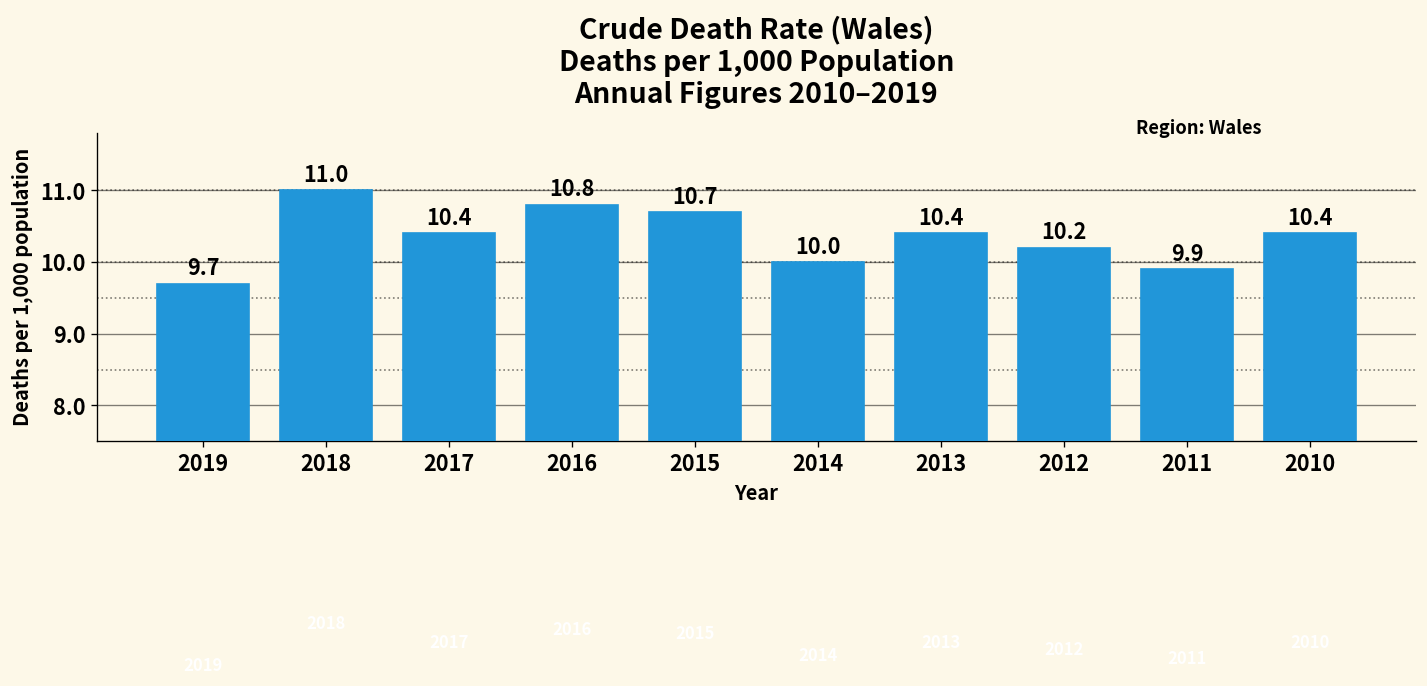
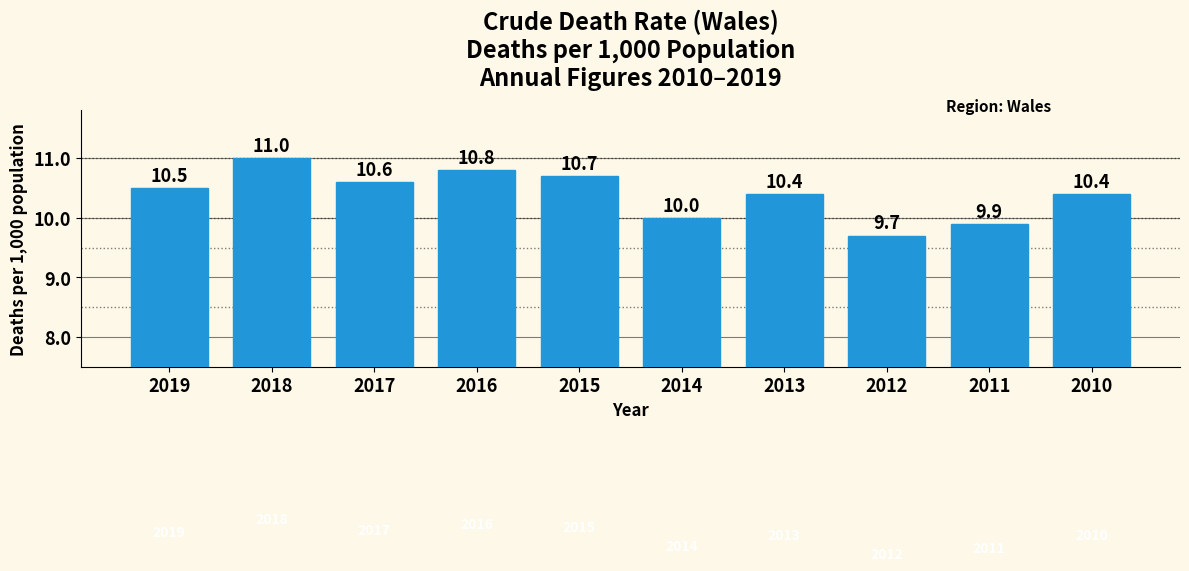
2019: 9.7 -> 10.5
2017: 10.4 -> 10.6
2012: 10.2 -> 9.7
